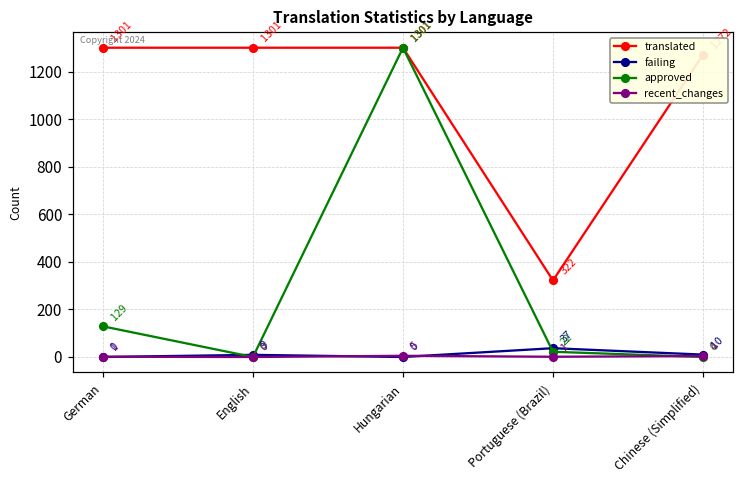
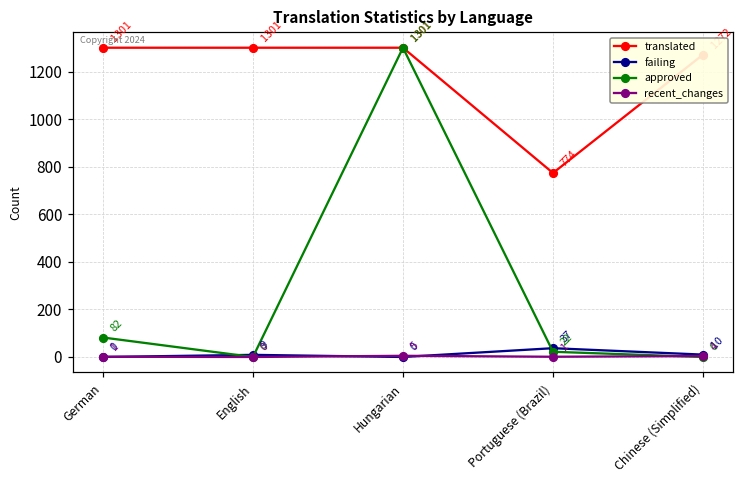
approved, German: 129 -> 82
translated, Portuguese (Brazil): 322 -> 774
